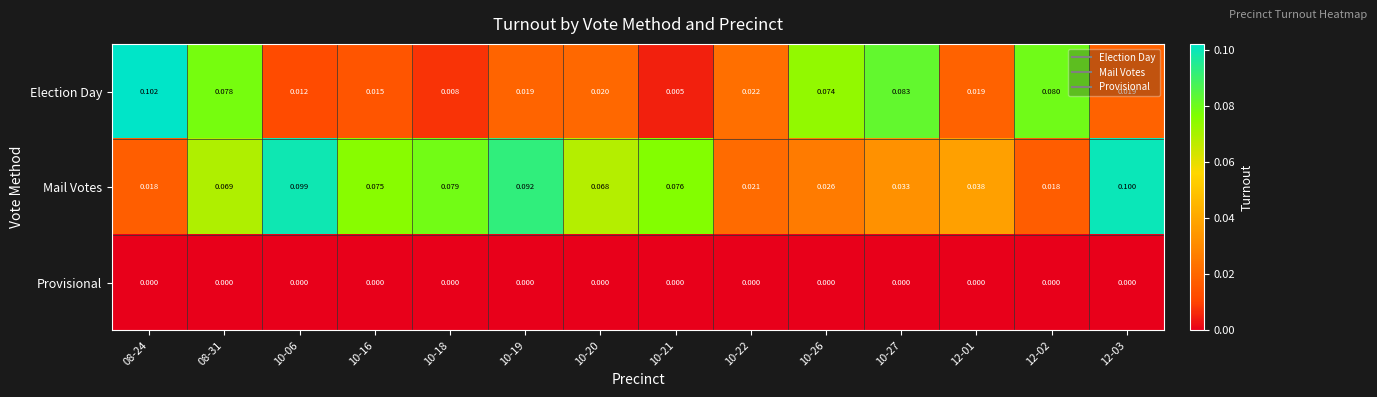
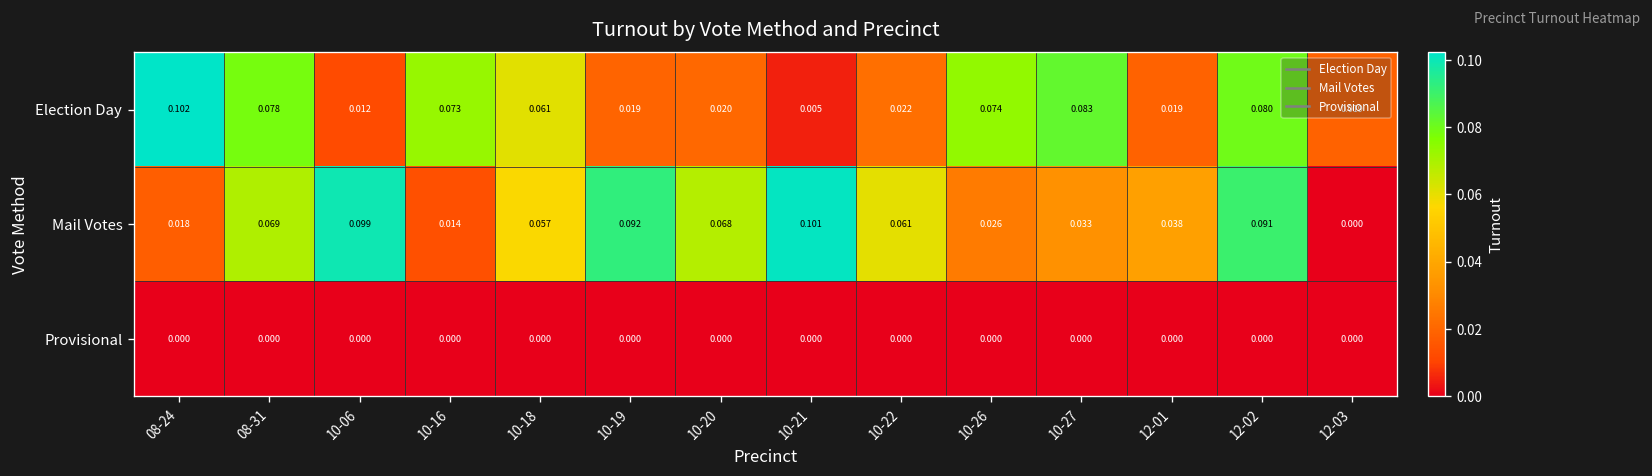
Election Day, 10-16: 0.015 -> 0.073
Election Day, 10-18: 0.008 -> 0.061
Mail Votes, 10-16: 0.075 -> 0.014
Mail Votes, 10-18: 0.079 -> 0.057
Mail Votes, 10-21: 0.076 -> 0.101
Mail Votes, 10-22: 0.021 -> 0.061
Mail Votes, 12-02: 0.018 -> 0.091
Mail Votes, 12-03: 0.100 -> 0.000
